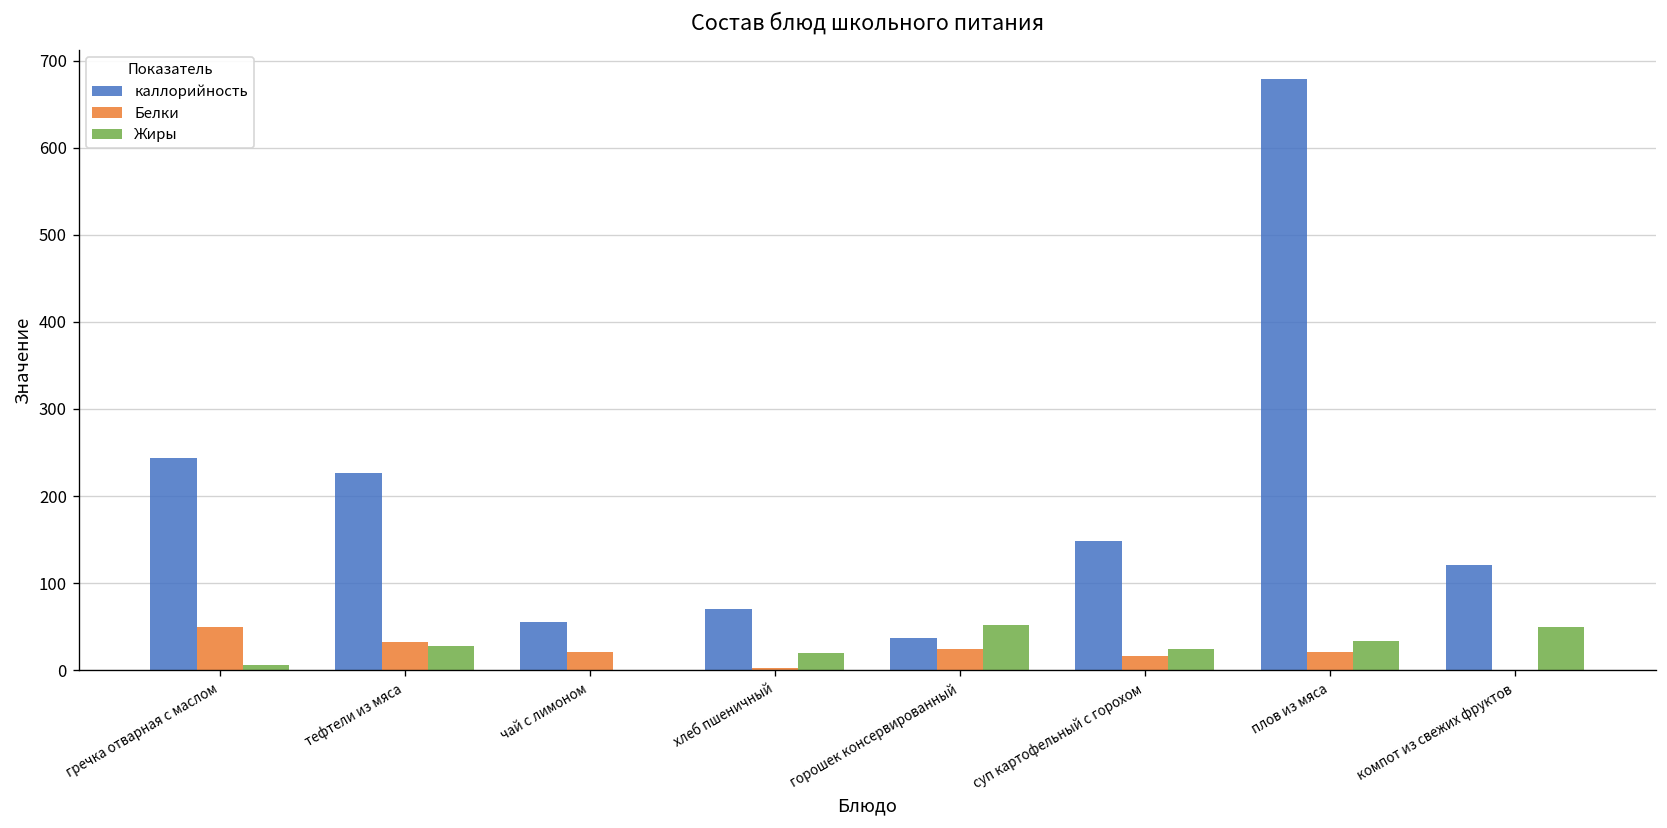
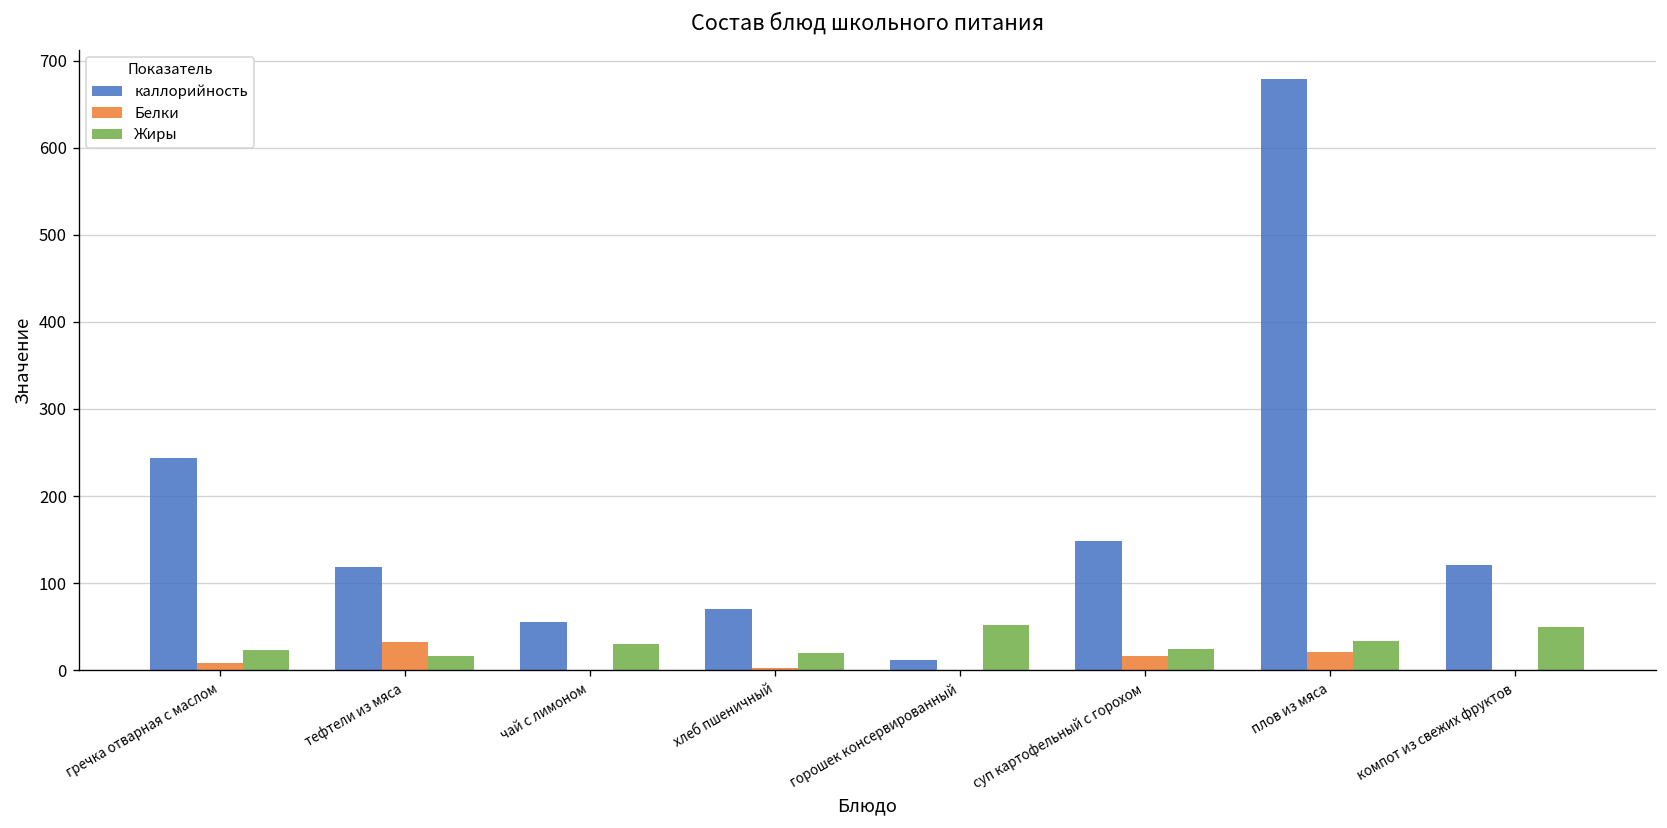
Белки, гречка отварная с маслом: 50 -> 10
Жиры, гречка отварная с маслом: 10 -> 20
каллорийность, тефтели из мяса: 230 -> 120
Жиры, тефтели из мяса: 30 -> 20
Белки, чай с лимоном: 20 -> 0
Жиры, чай с лимоном: 0 -> 30
каллорийность, горошек консервированный: 40 -> 10
Белки, горошек консервированный: 20 -> 0
